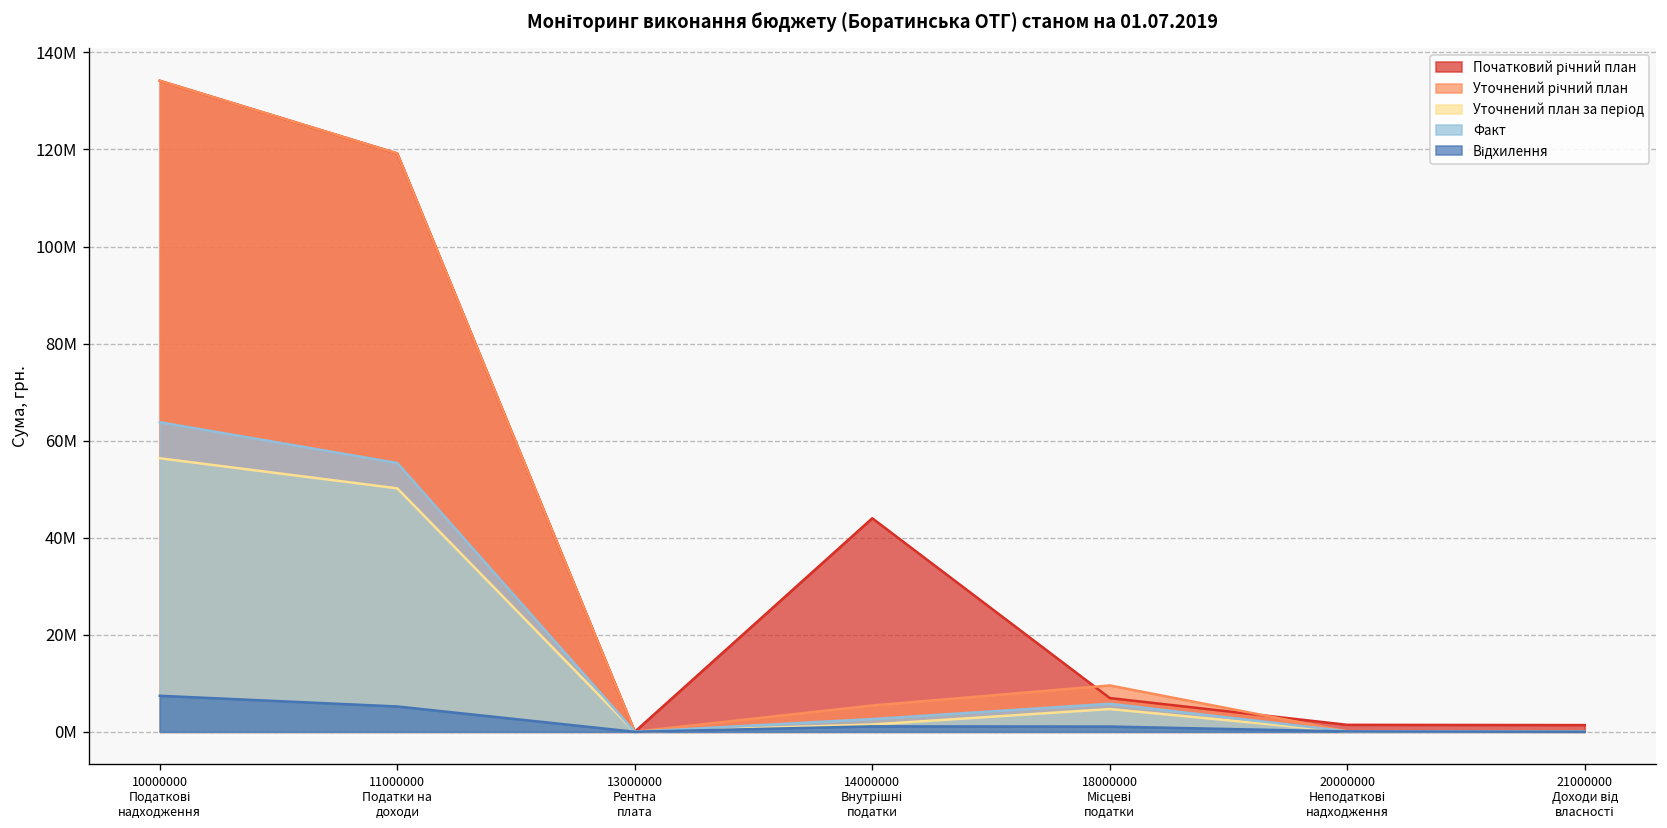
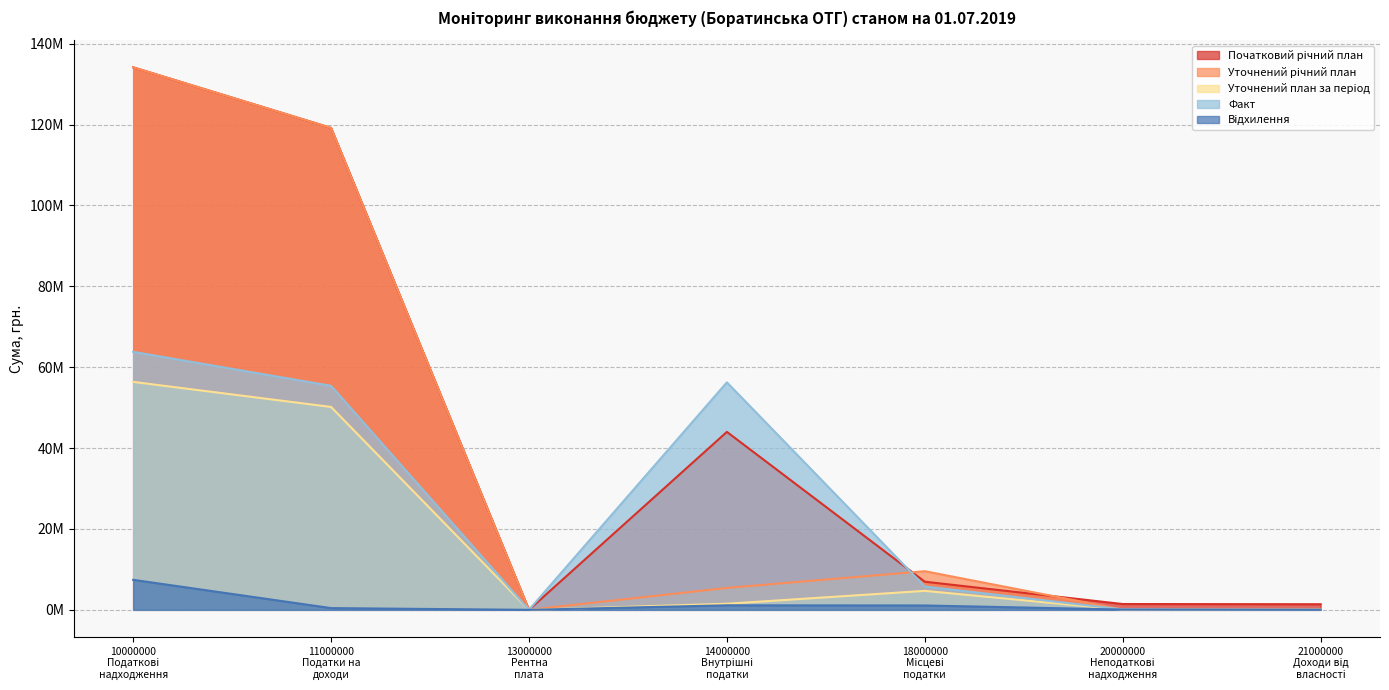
Відхилення, 11000000 Податки на доходи: 5000000 -> 0
Факт, 14000000 Внутрішні податки: 3000000 -> 56000000
